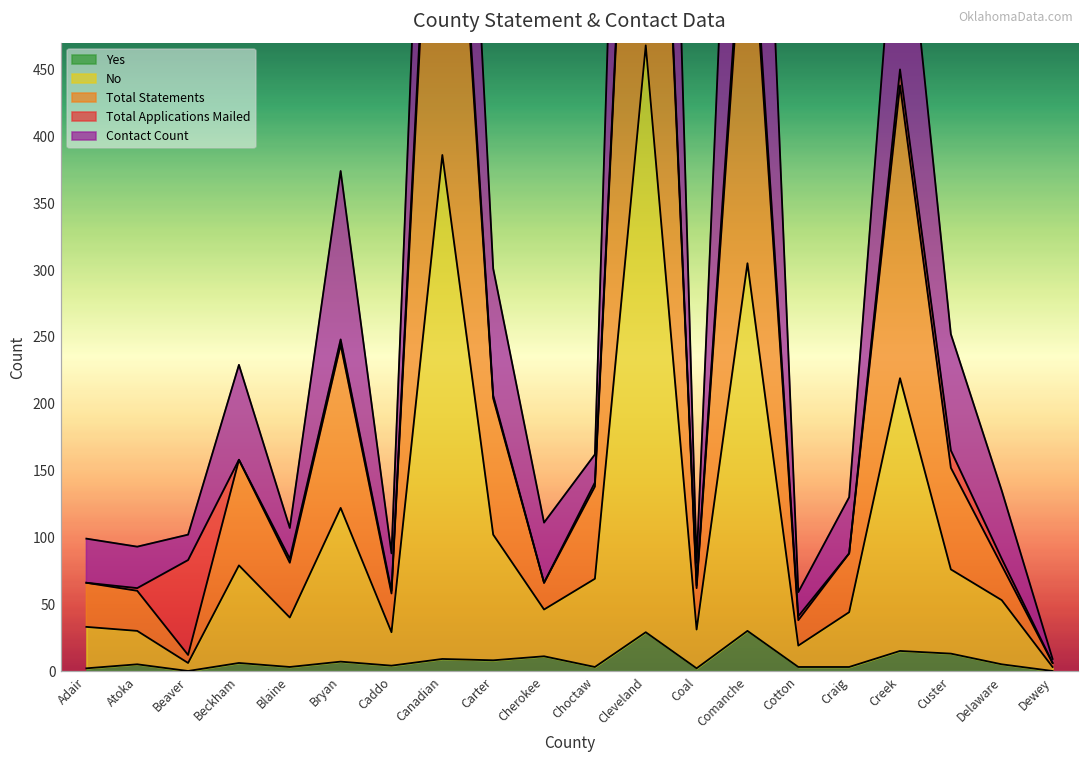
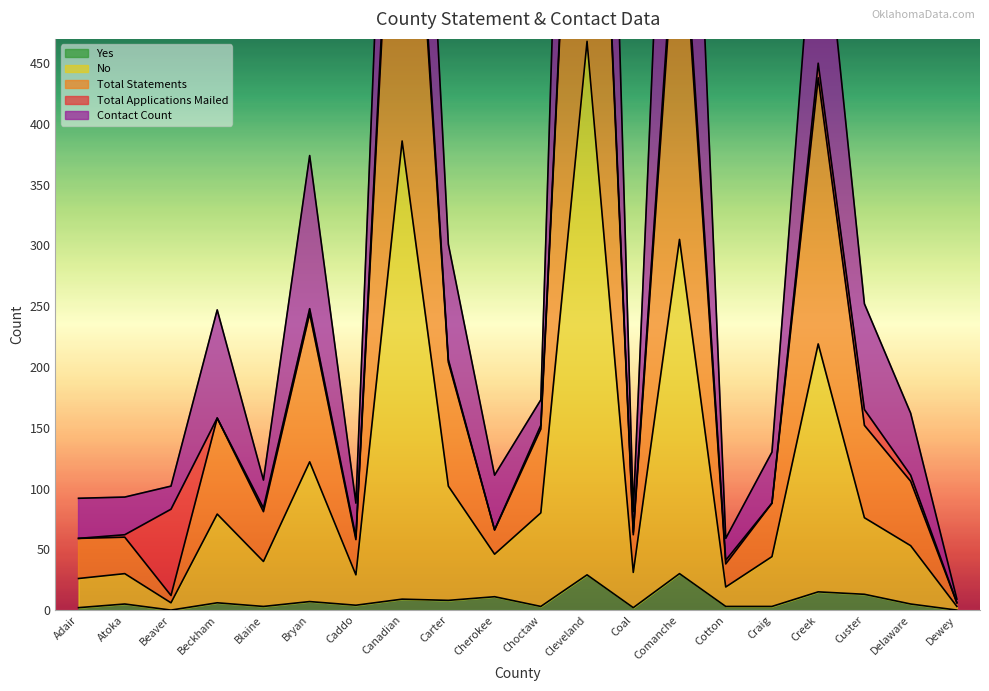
No, Adair: 31 -> 24
Contact Count, Beckham: 71 -> 89
No, Choctaw: 66 -> 77
Total Statements, Delaware: 26 -> 53
